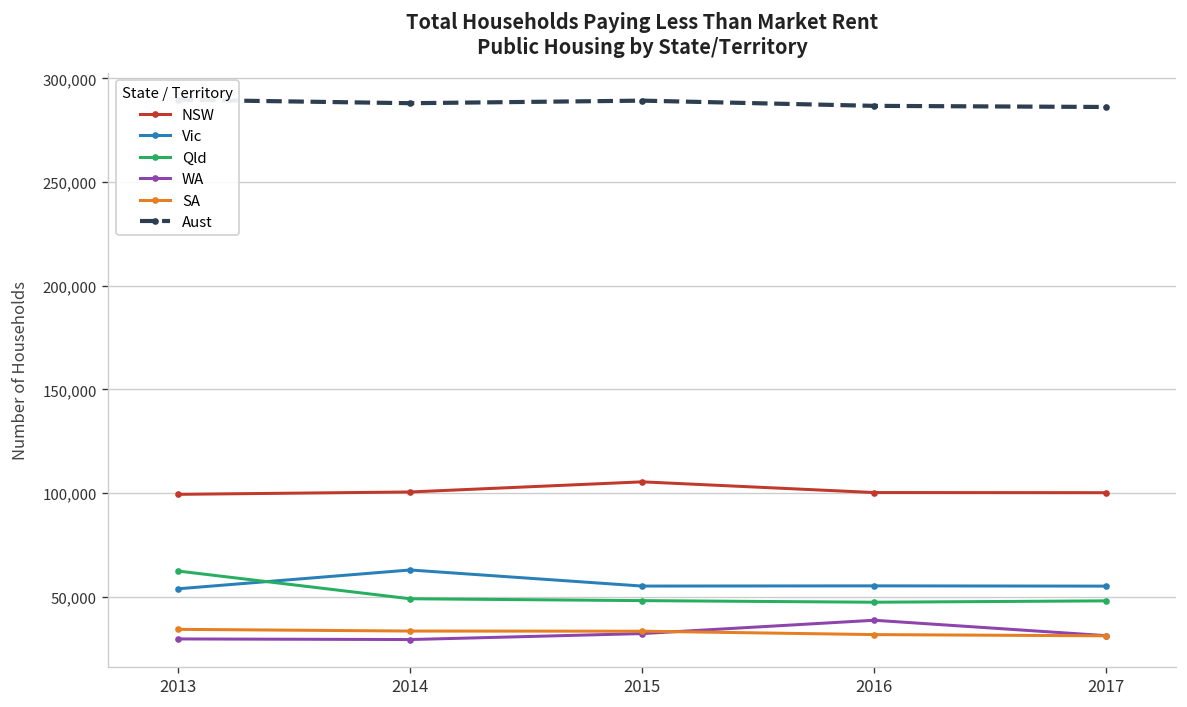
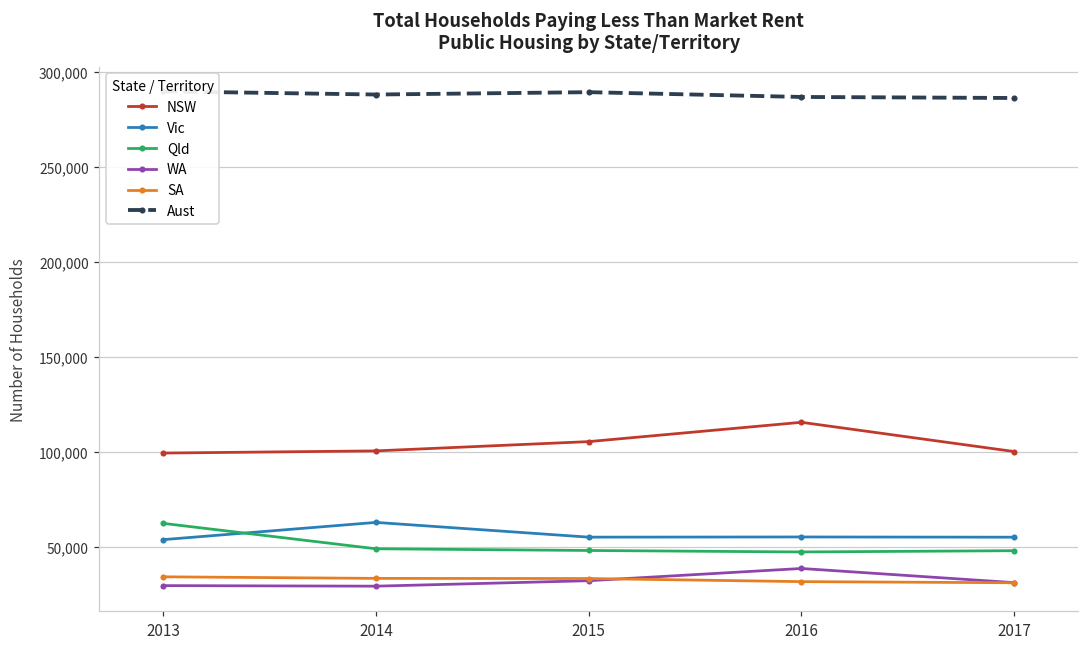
NSW, 2016: 100,000 -> 116,000
